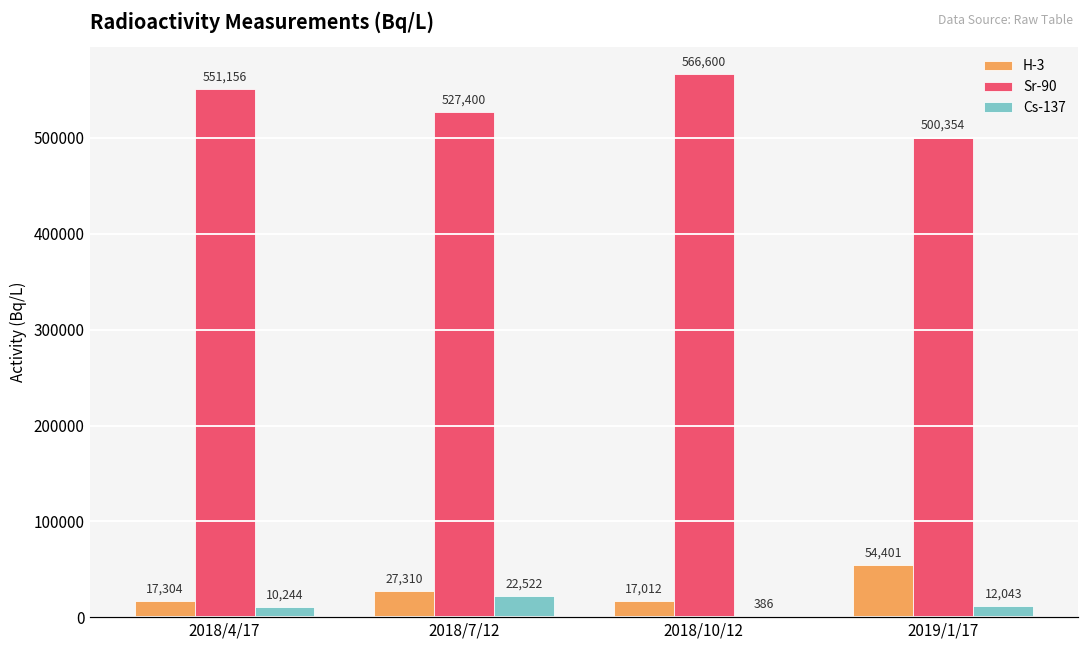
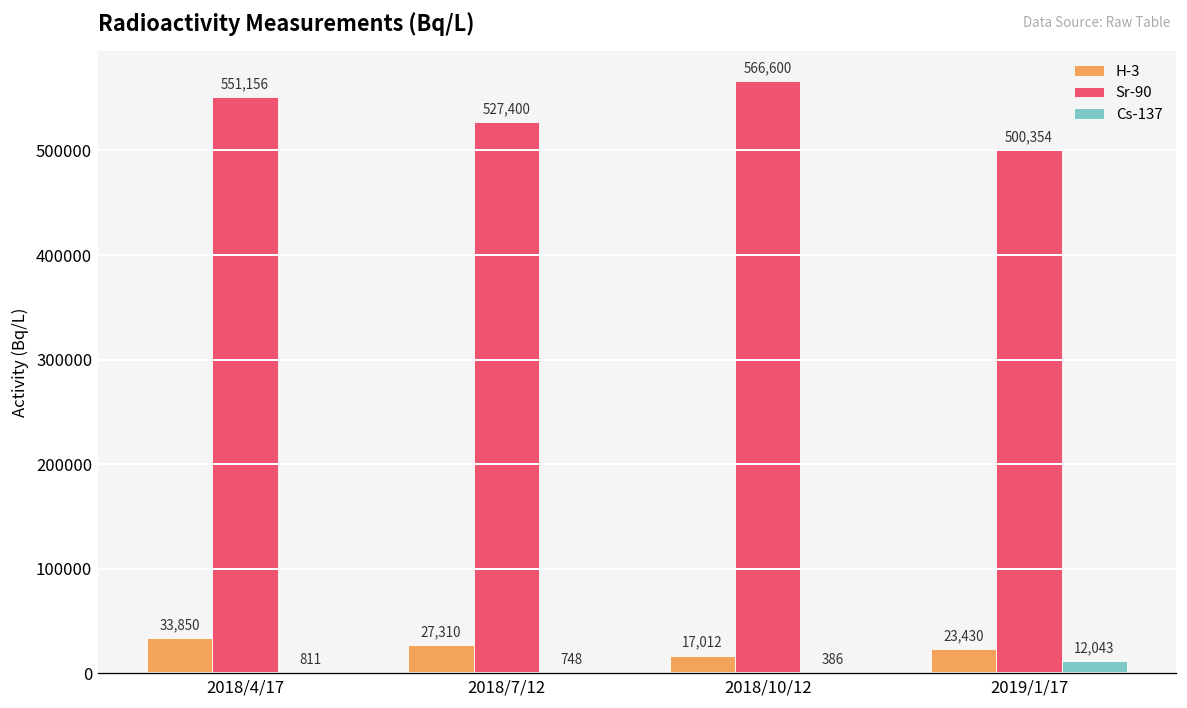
H-3, 2018/4/17: 17,304 -> 33,850
Cs-137, 2018/4/17: 10,244 -> 811
Cs-137, 2018/7/12: 22,522 -> 748
H-3, 2019/1/17: 54,401 -> 23,430
